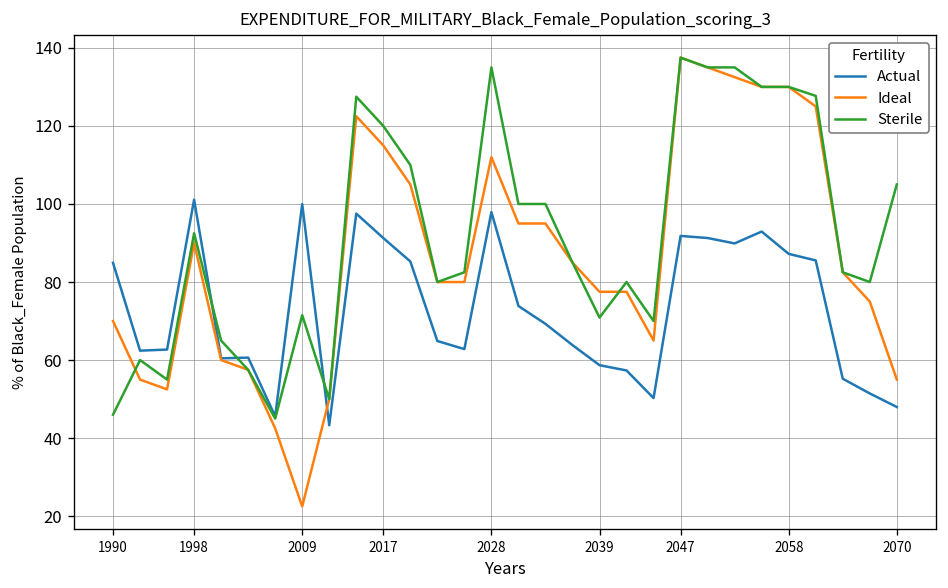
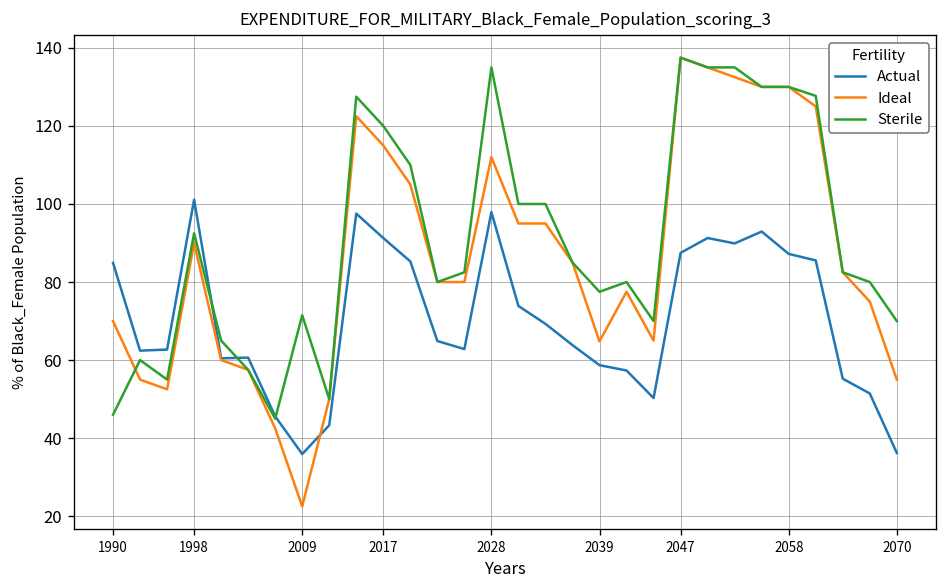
Actual, 2009: 100 -> 36
Ideal, 2039: 78 -> 65
Sterile, 2039: 71 -> 78
Actual, 2047: 92 -> 87
Actual, 2070: 48 -> 36
Sterile, 2070: 105 -> 70
